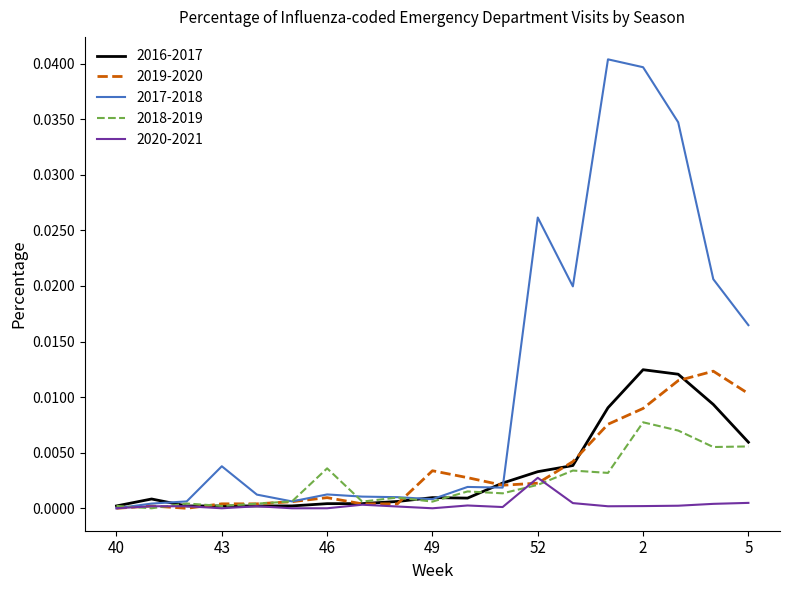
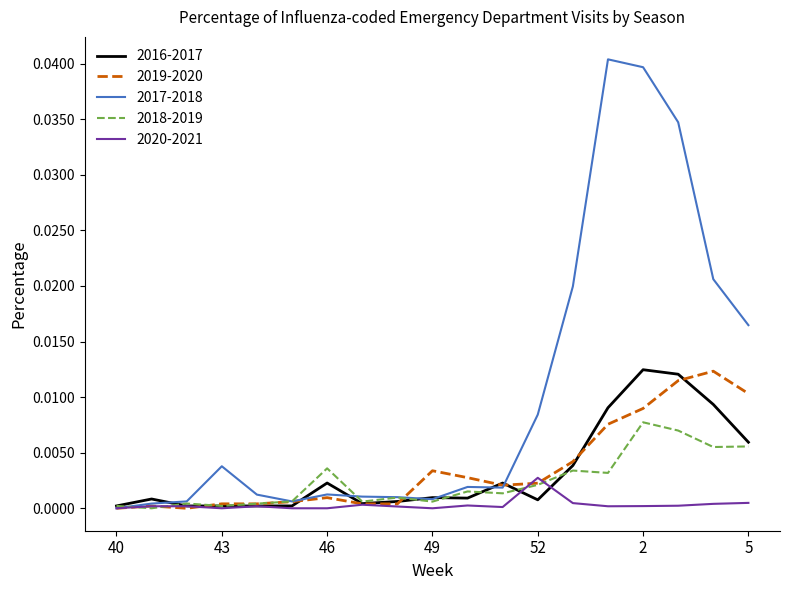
2016-2017, 46: 0.0004 -> 0.0023
2016-2017, 52: 0.0033 -> 0.0008
2017-2018, 52: 0.0262 -> 0.0084
